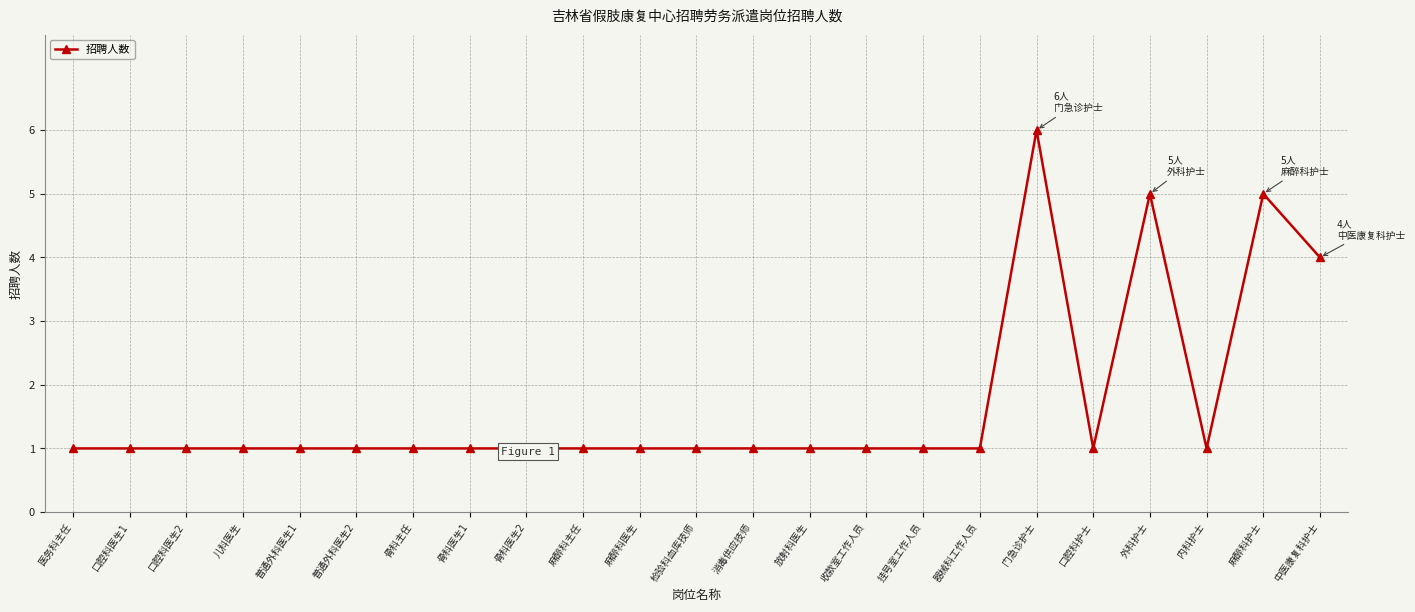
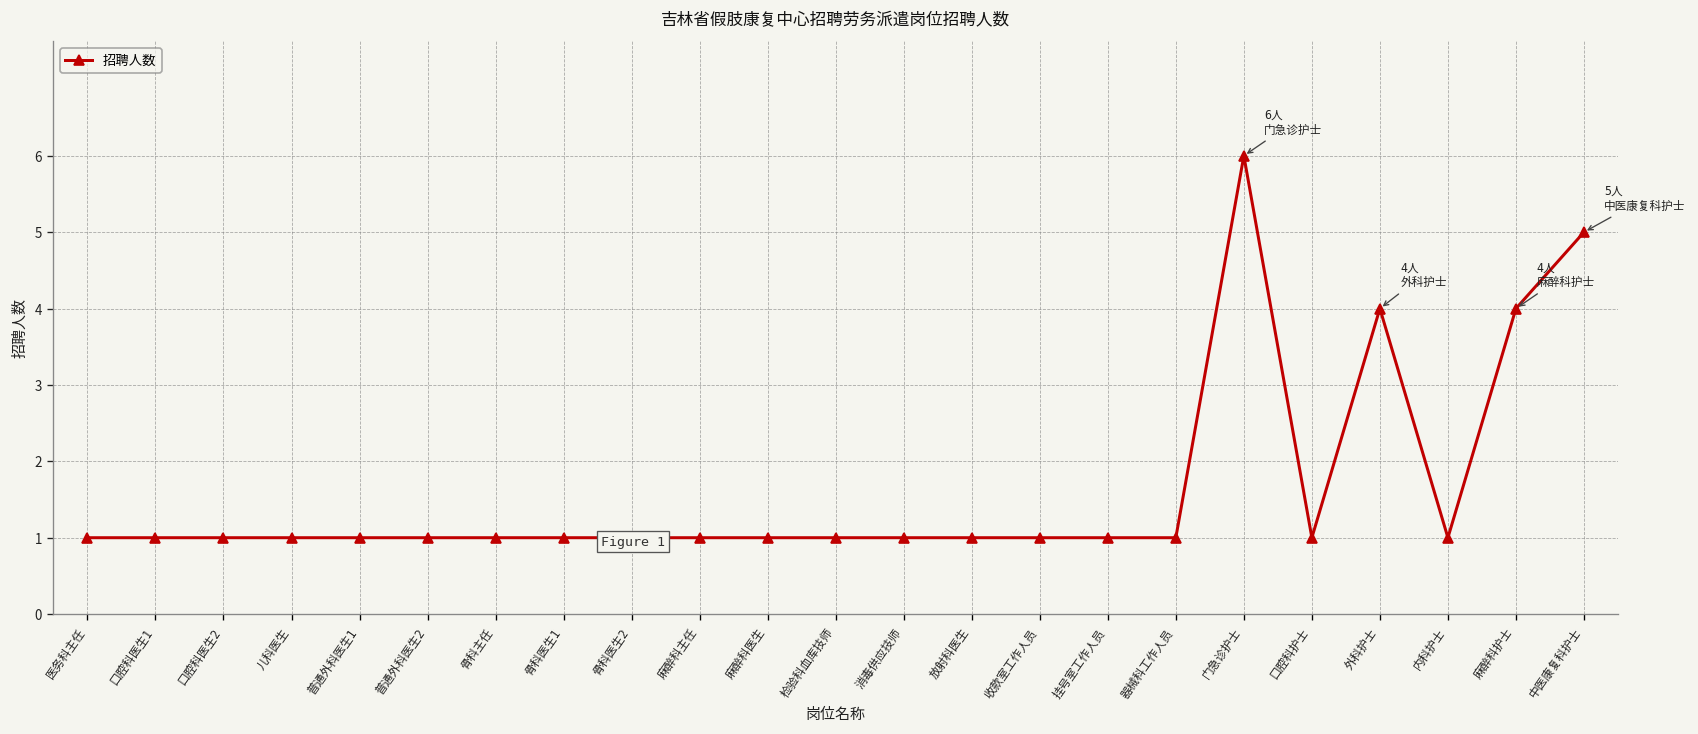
外科护士: 5人 -> 4人
麻醉科护士: 5人 -> 4人
中医康复科护士: 4人 -> 5人
